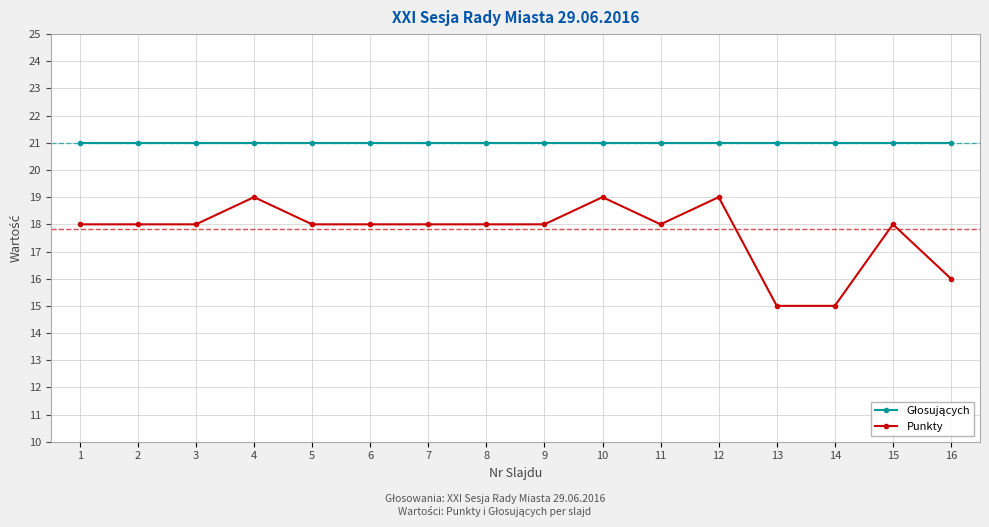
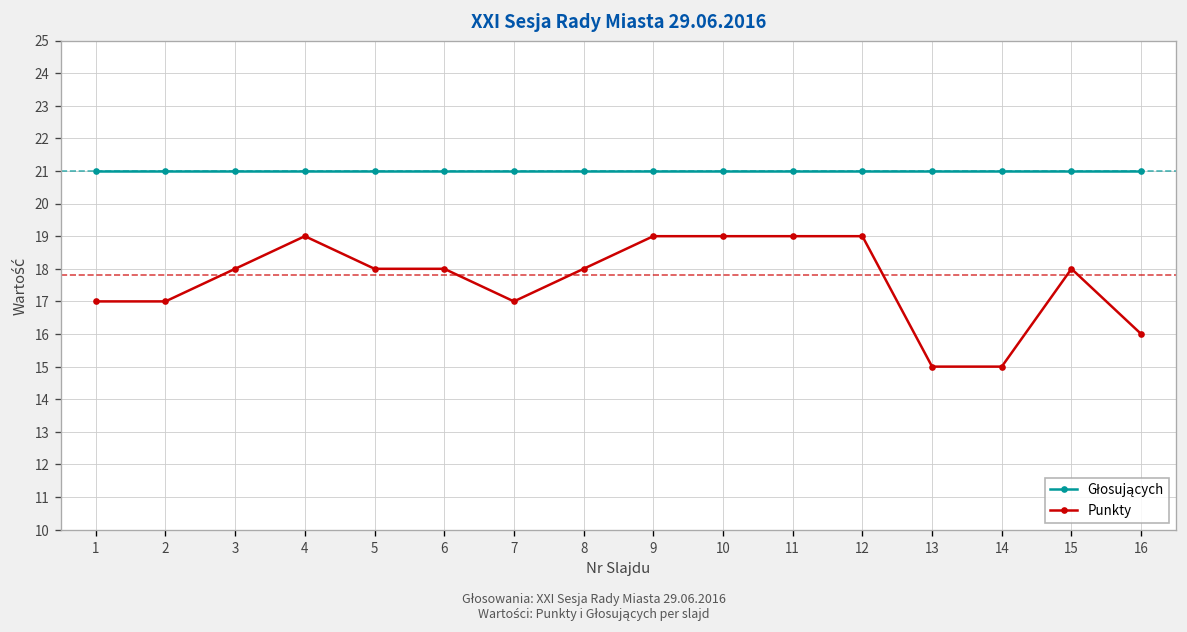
Punkty, 1: 18 -> 17
Punkty, 2: 18 -> 17
Punkty, 7: 18 -> 17
Punkty, 9: 18 -> 19
Punkty, 11: 18 -> 19
